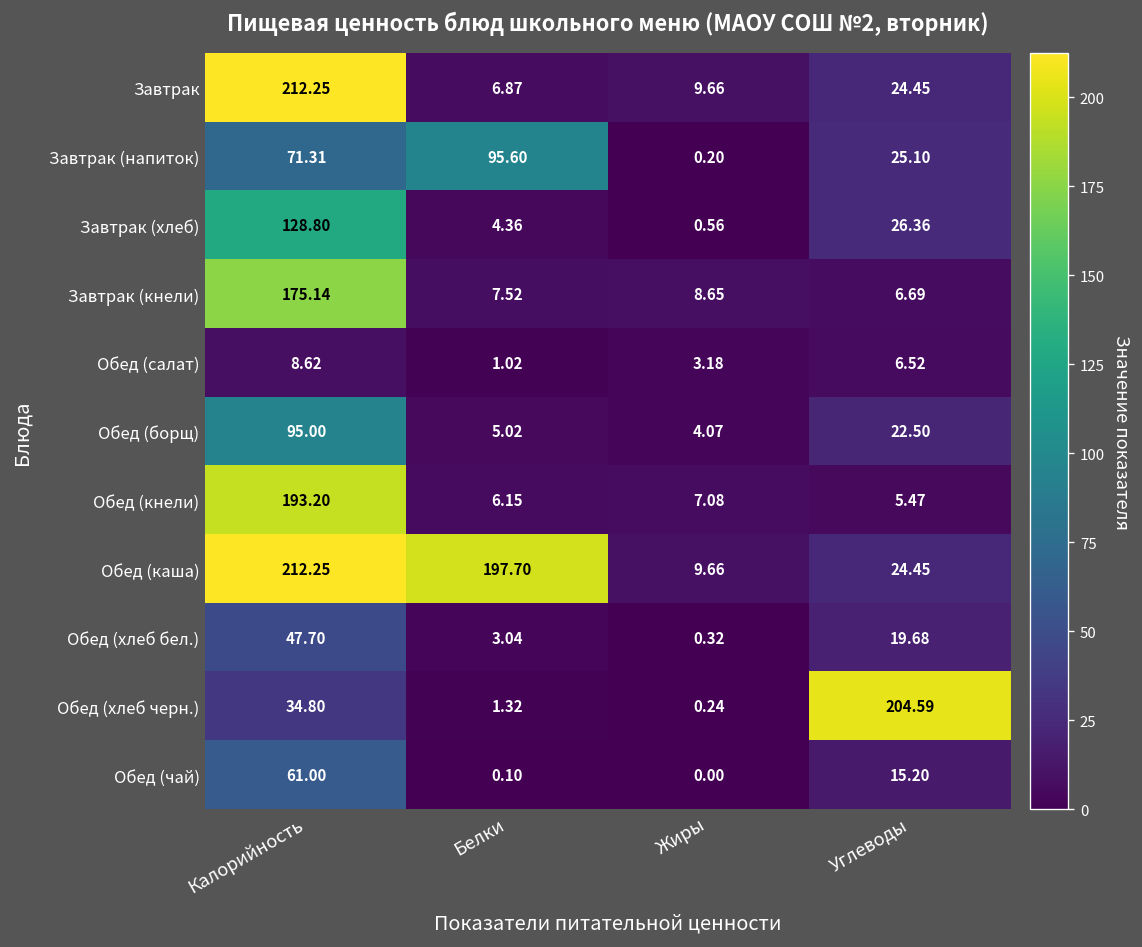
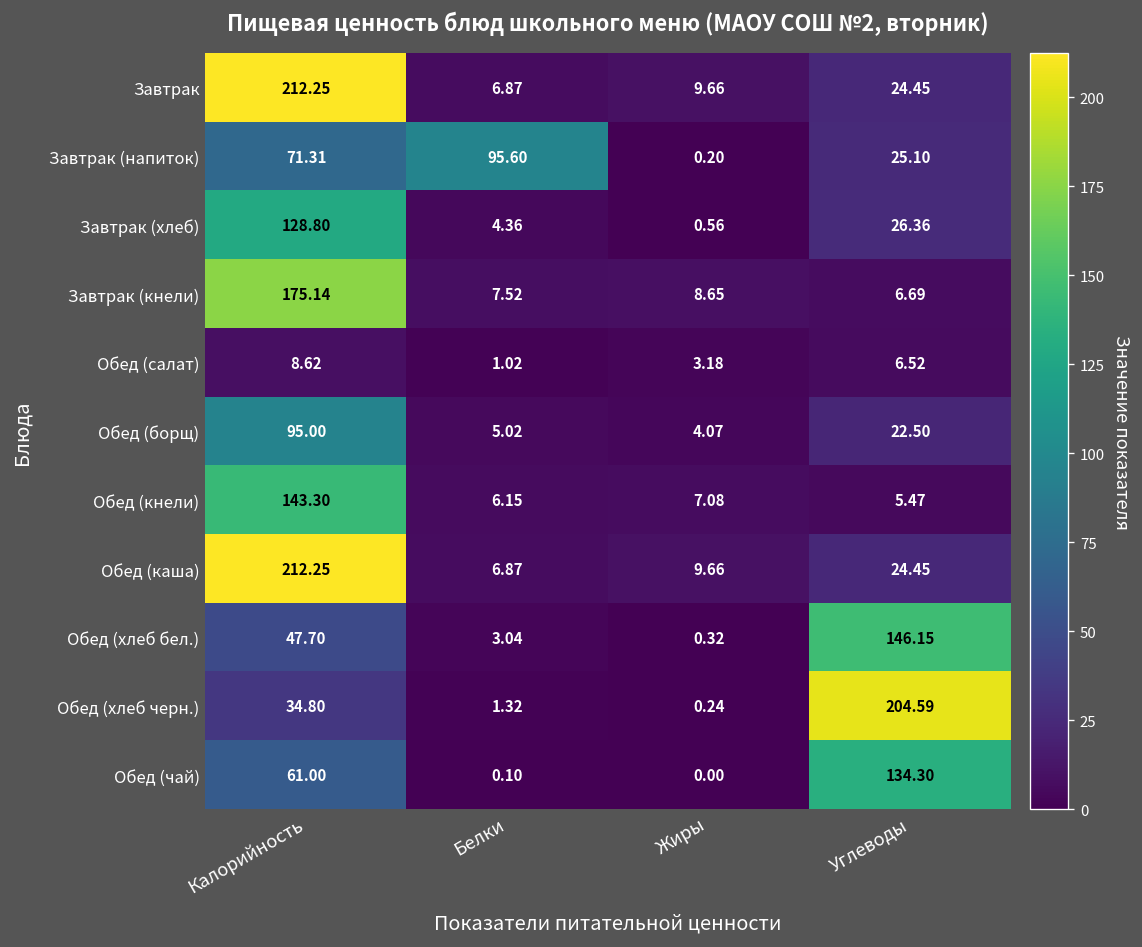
Обед (кнели), Калорийность: 193.20 -> 143.30
Обед (каша), Белки: 197.70 -> 6.87
Обед (хлеб бел.), Углеводы: 19.68 -> 146.15
Обед (чай), Углеводы: 15.20 -> 134.30
